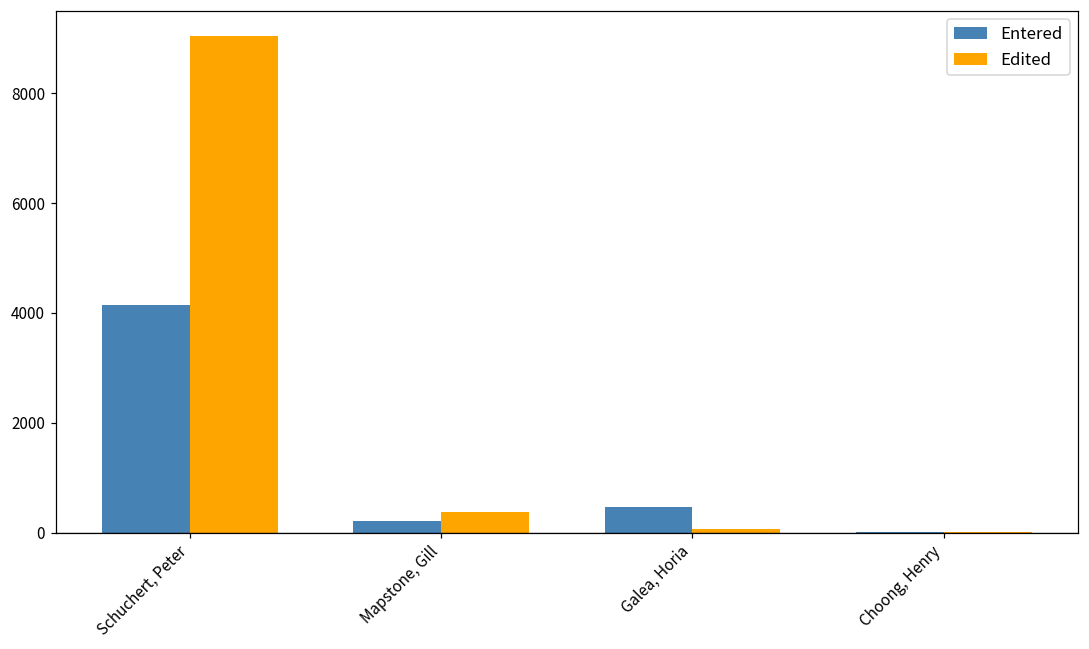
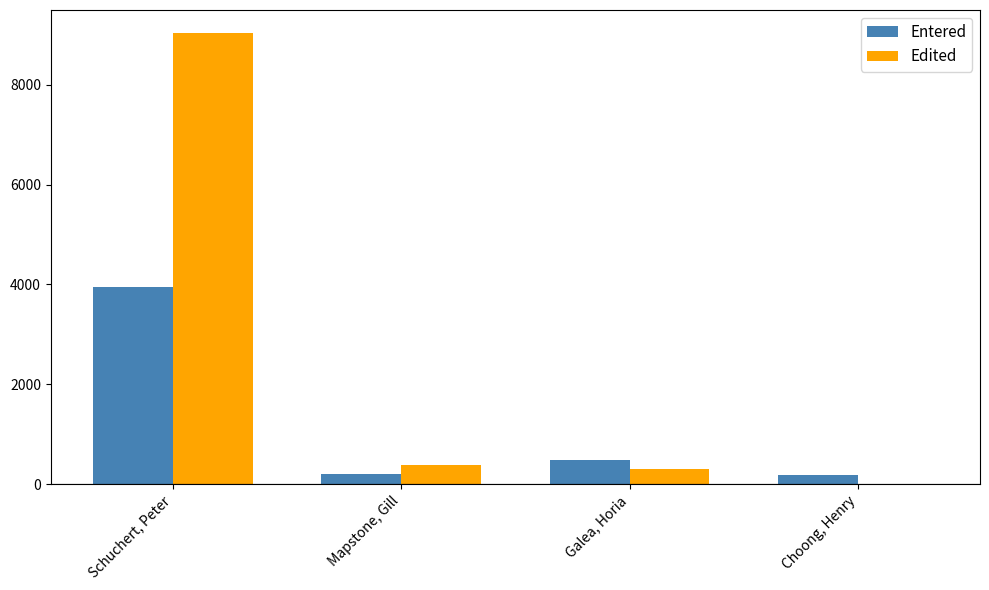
Entered, Schuchert, Peter: 4200 -> 4000
Edited, Galea, Horia: 100 -> 300
Entered, Choong, Henry: 0 -> 200
